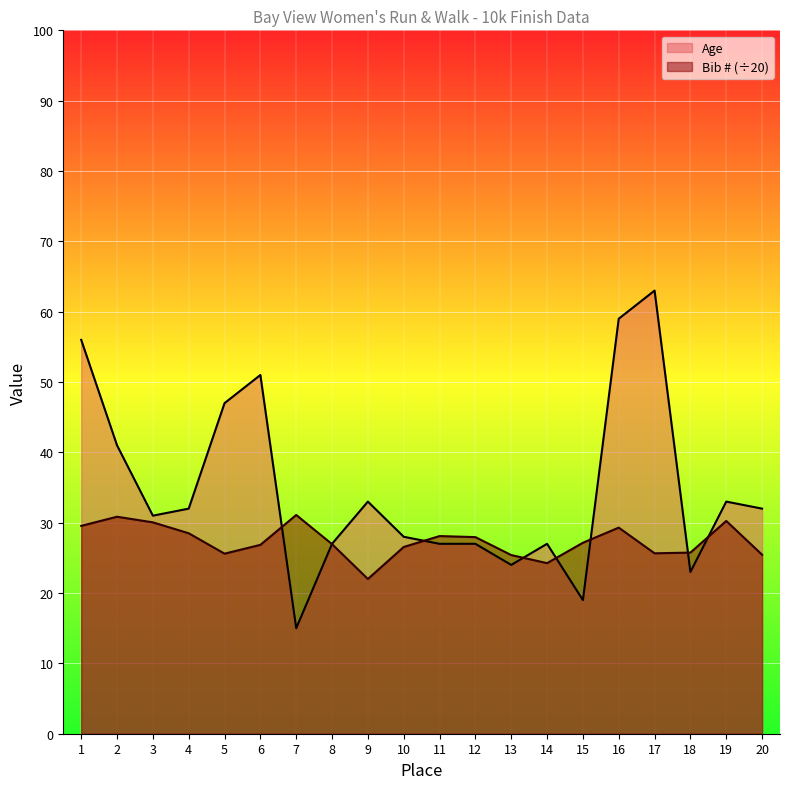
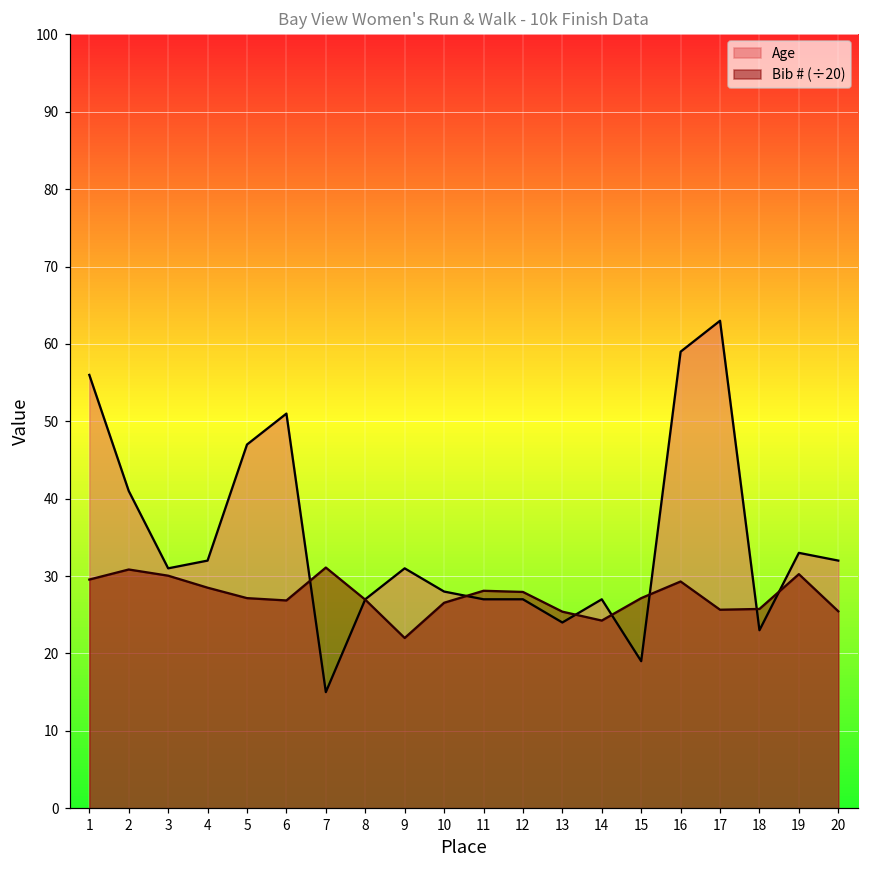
Bib # (÷20), 5: 26 -> 27
Age, 9: 33 -> 31
